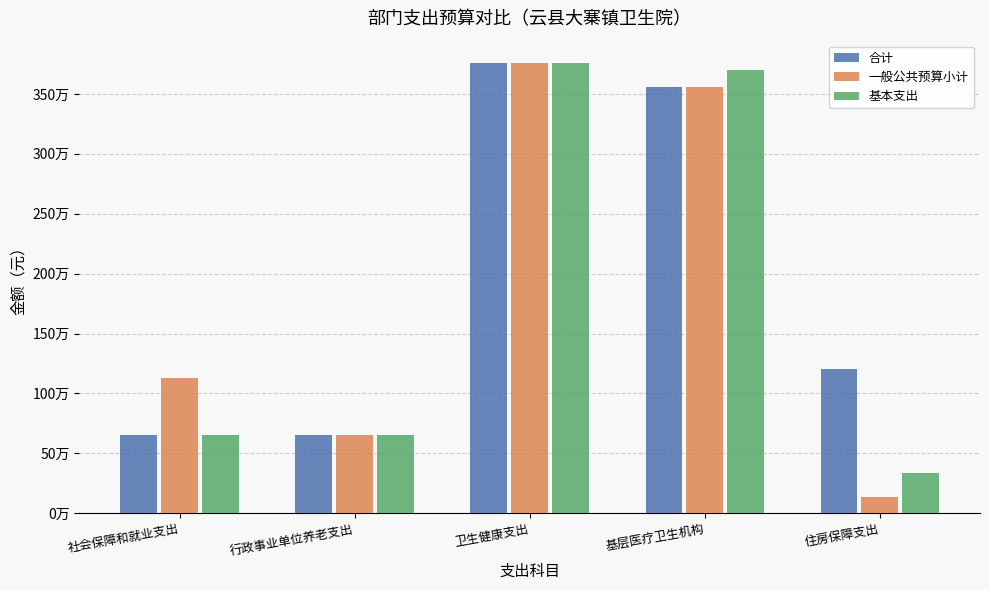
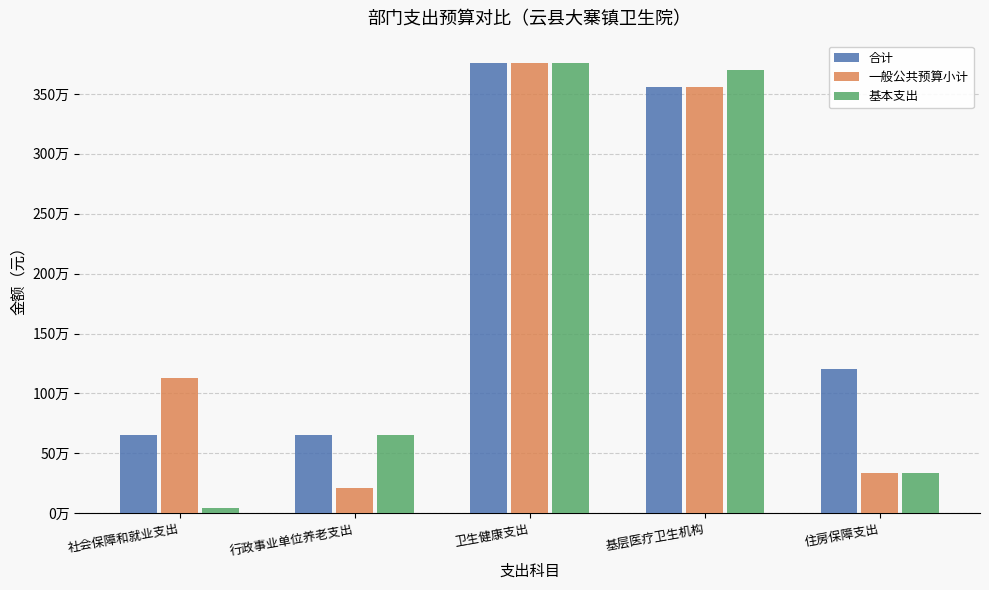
基本支出, 社会保障和就业支出: 65万 -> 4万
一般公共预算小计, 行政事业单位养老支出: 65万 -> 21万
一般公共预算小计, 住房保障支出: 14万 -> 33万
